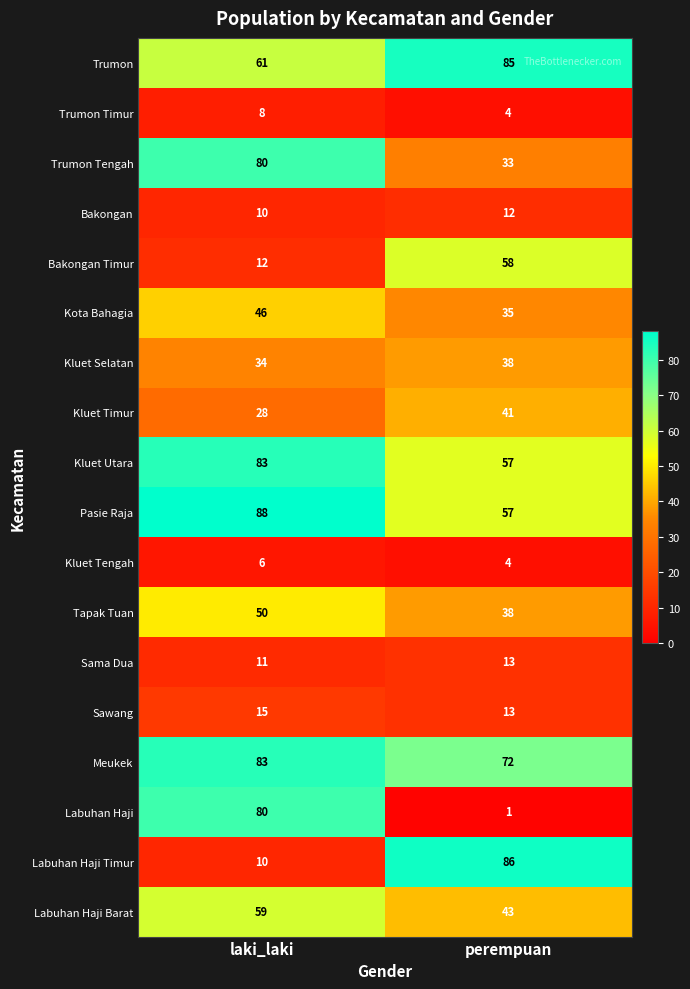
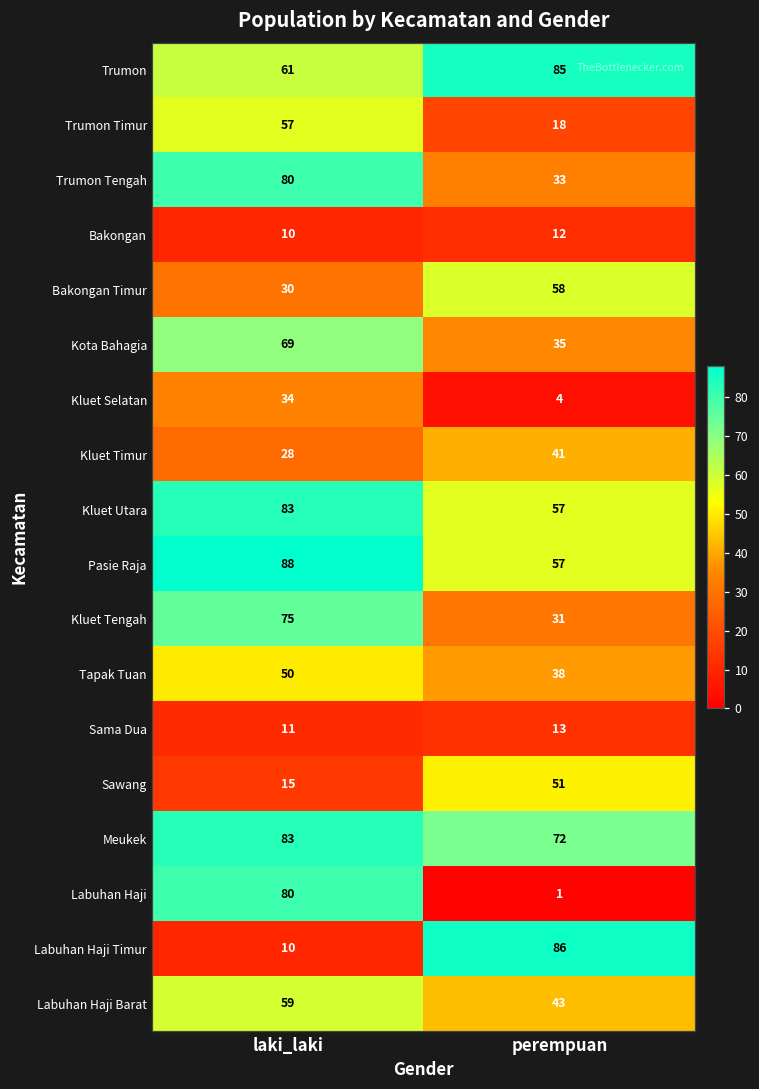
Trumon Timur, laki_laki: 8 -> 57
Trumon Timur, perempuan: 4 -> 18
Bakongan Timur, laki_laki: 12 -> 30
Kota Bahagia, laki_laki: 46 -> 69
Kluet Selatan, perempuan: 38 -> 4
Kluet Tengah, laki_laki: 6 -> 75
Kluet Tengah, perempuan: 4 -> 31
Sawang, perempuan: 13 -> 51
